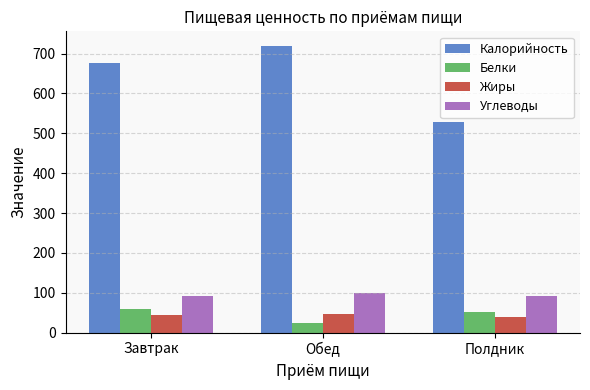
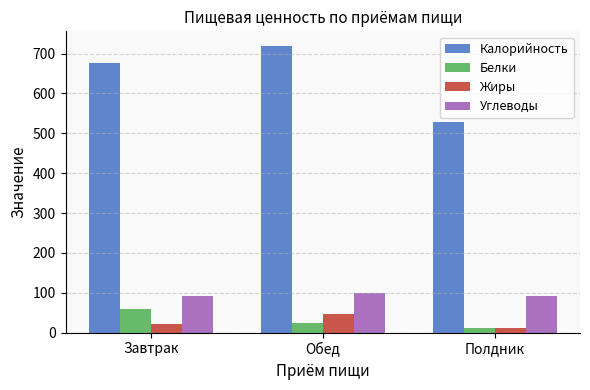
Жиры, Завтрак: 40 -> 20
Белки, Полдник: 50 -> 10
Жиры, Полдник: 40 -> 10
